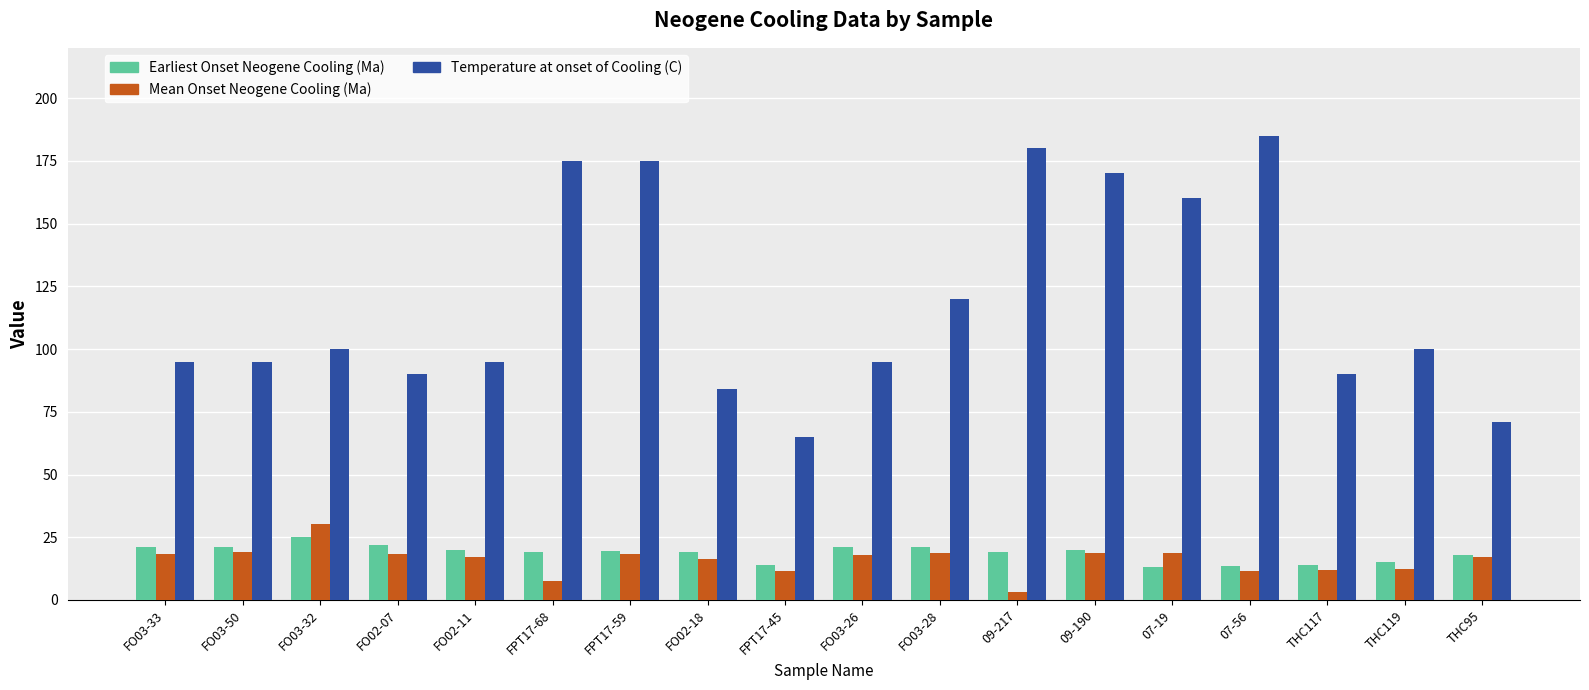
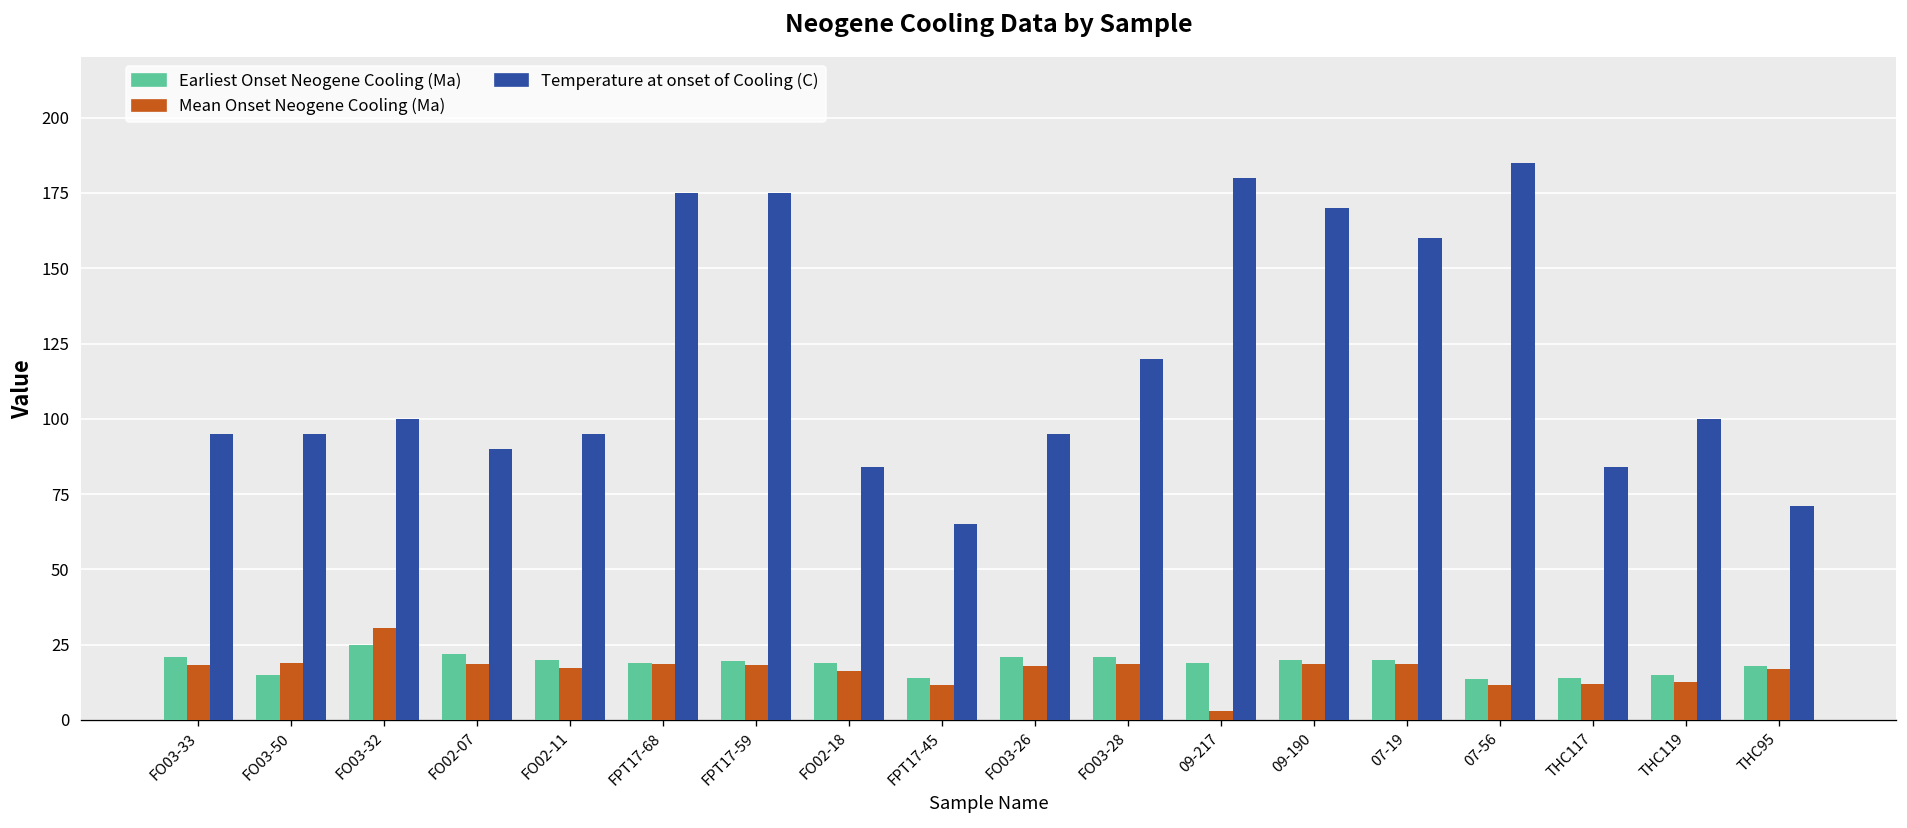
Earliest Onset Neogene Cooling (Ma), FO03-50: 21 -> 15
Mean Onset Neogene Cooling (Ma), FPT17-68: 8 -> 19
Earliest Onset Neogene Cooling (Ma), 07-19: 13 -> 20
Temperature at onset of Cooling (C), THC117: 90 -> 84
